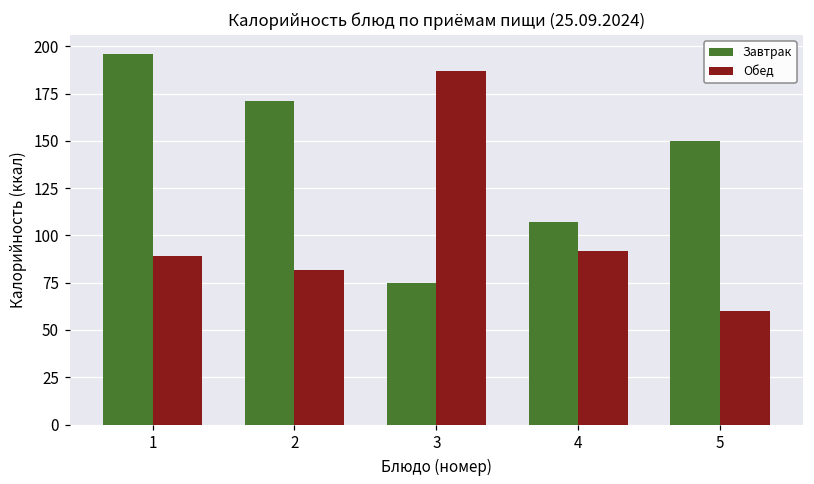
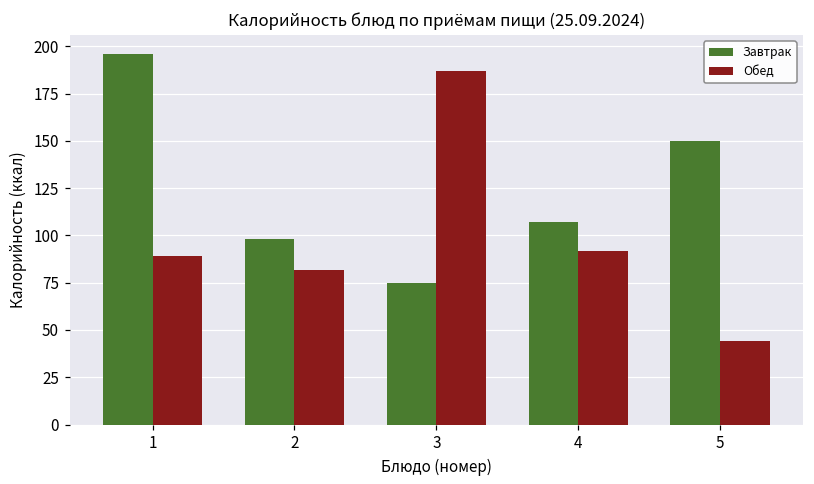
Завтрак, 2: 171 -> 98
Обед, 5: 60 -> 44
